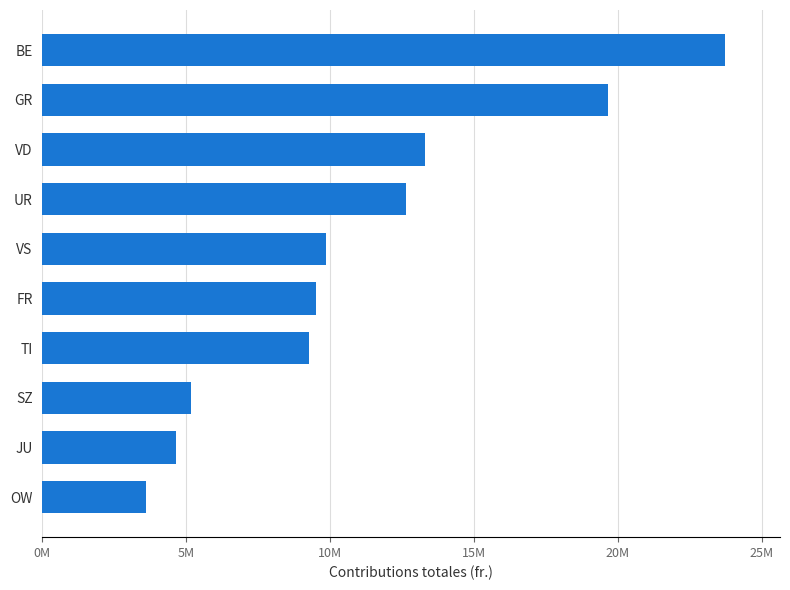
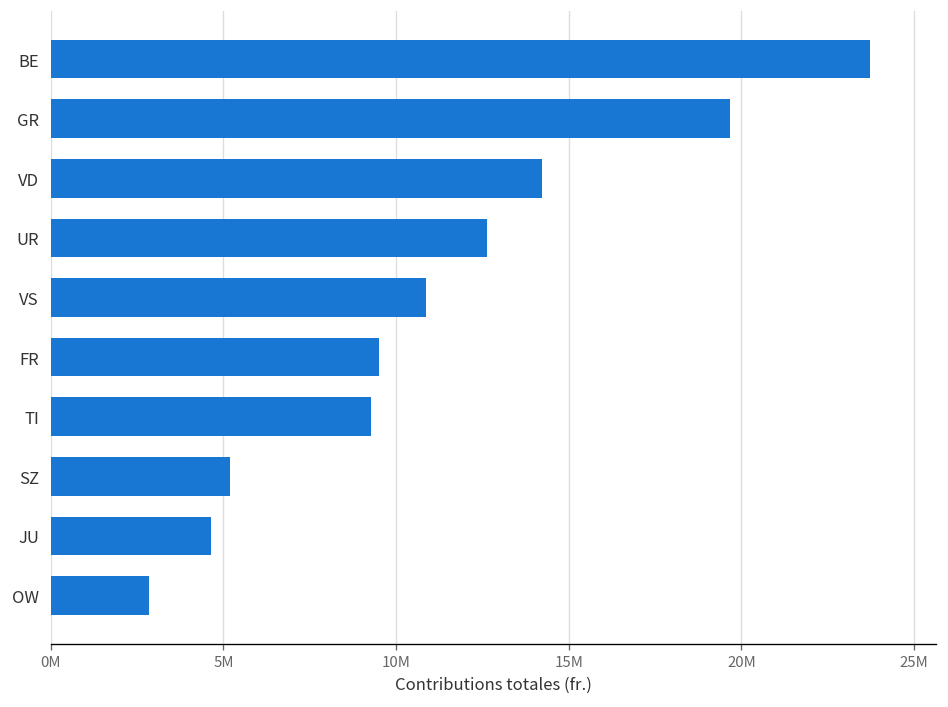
VD: 13300000 -> 14200000
VS: 9900000 -> 10900000
OW: 3600000 -> 2800000
